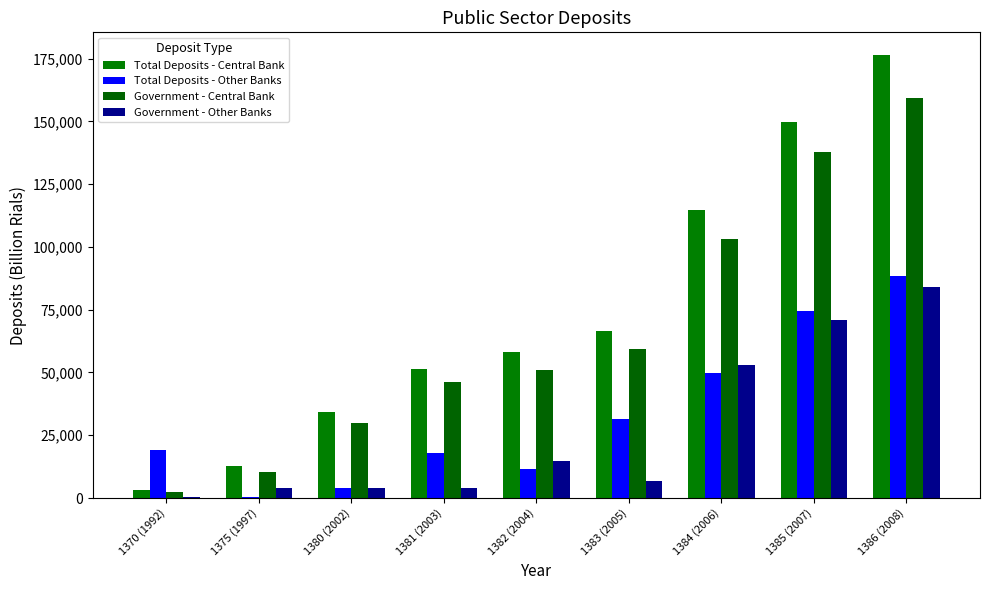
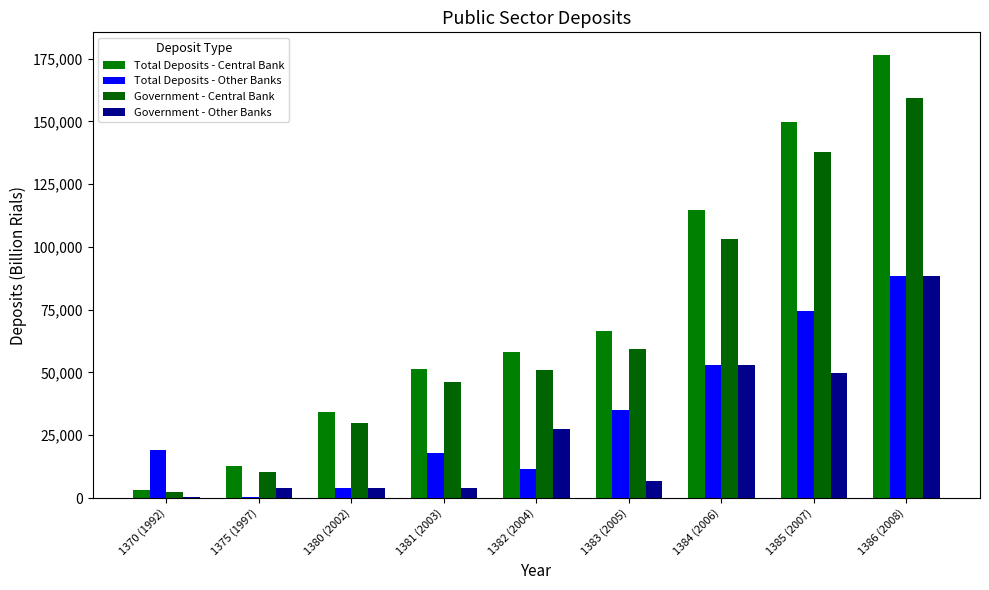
Government - Other Banks, 1382 (2004): 15,000 -> 28,000
Total Deposits - Other Banks, 1383 (2005): 31,000 -> 35,000
Total Deposits - Other Banks, 1384 (2006): 50,000 -> 53,000
Government - Other Banks, 1385 (2007): 71,000 -> 50,000
Government - Other Banks, 1386 (2008): 84,000 -> 89,000
